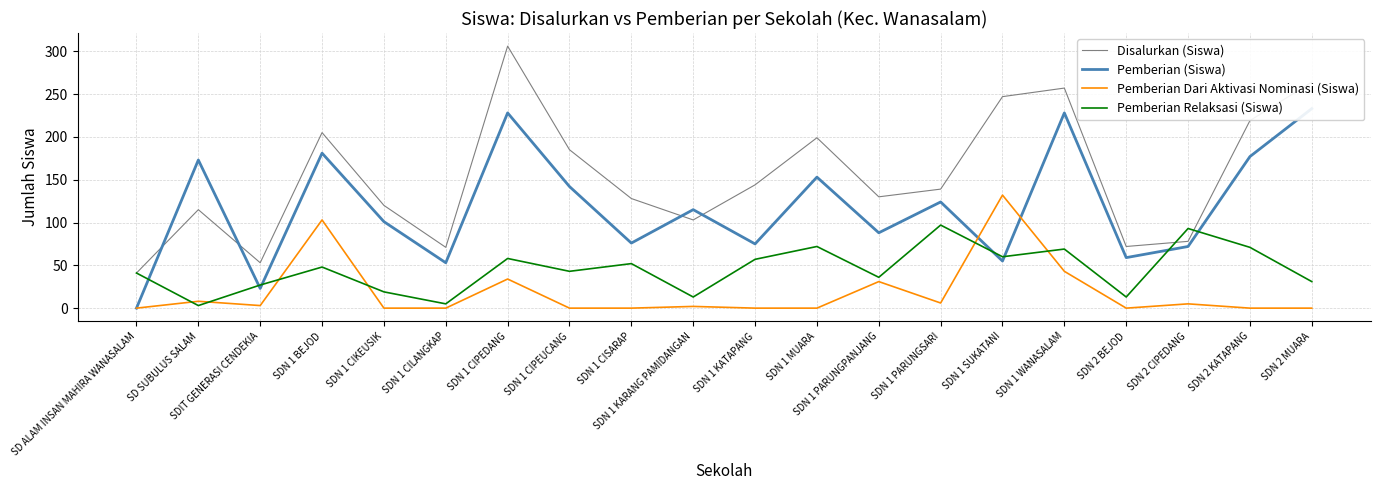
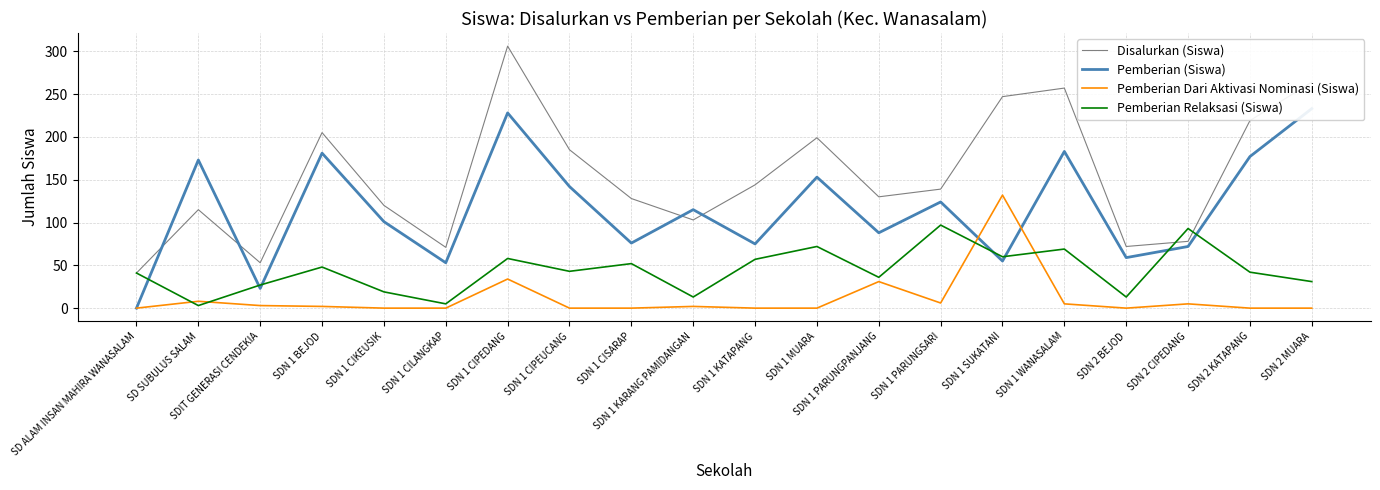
Pemberian Dari Aktivasi Nominasi (Siswa), SDN 1 BEJOD: 100 -> 0
Pemberian (Siswa), SDN 1 WANASALAM: 230 -> 180
Pemberian Dari Aktivasi Nominasi (Siswa), SDN 1 WANASALAM: 40 -> 10
Pemberian Relaksasi (Siswa), SDN 2 KATAPANG: 70 -> 40
